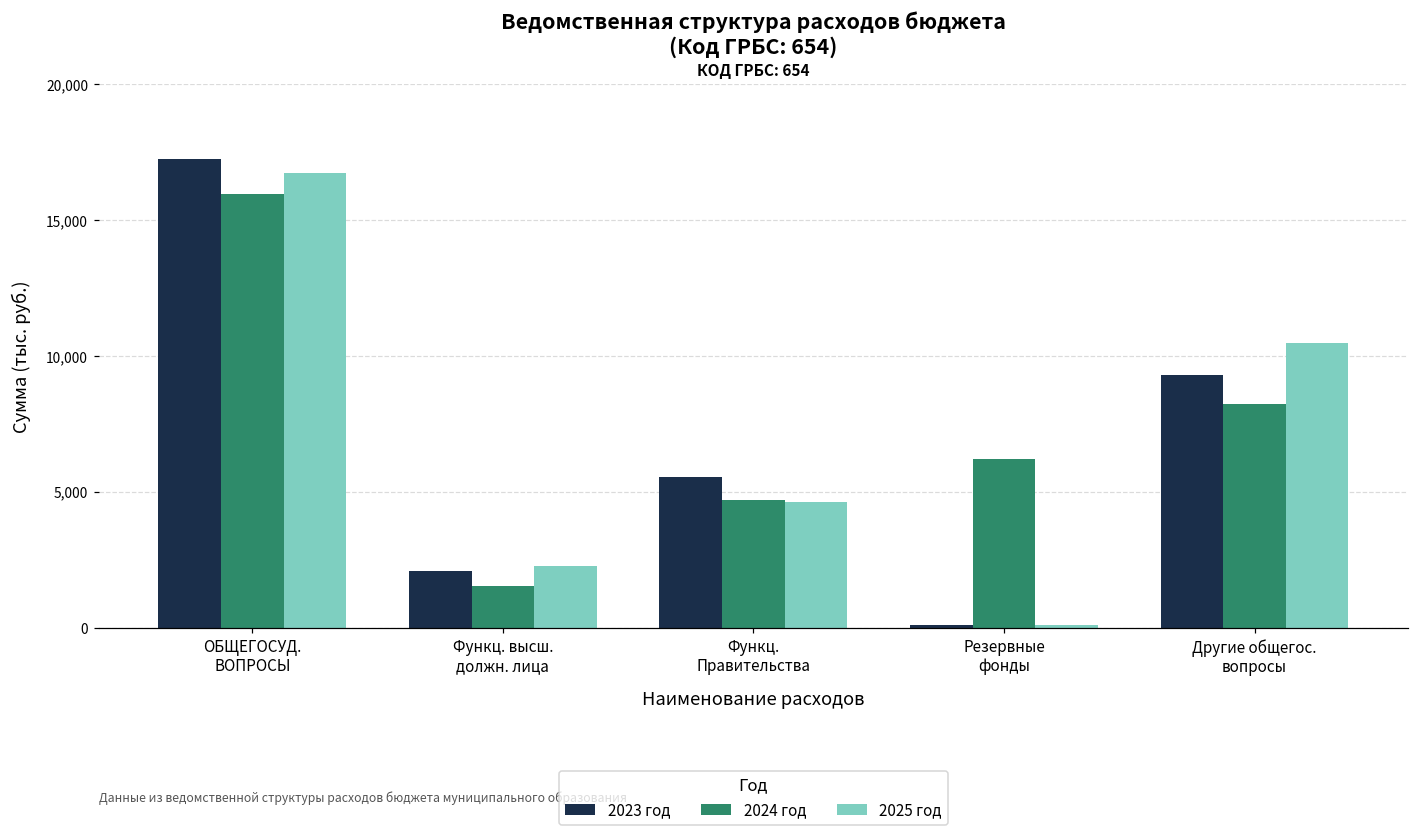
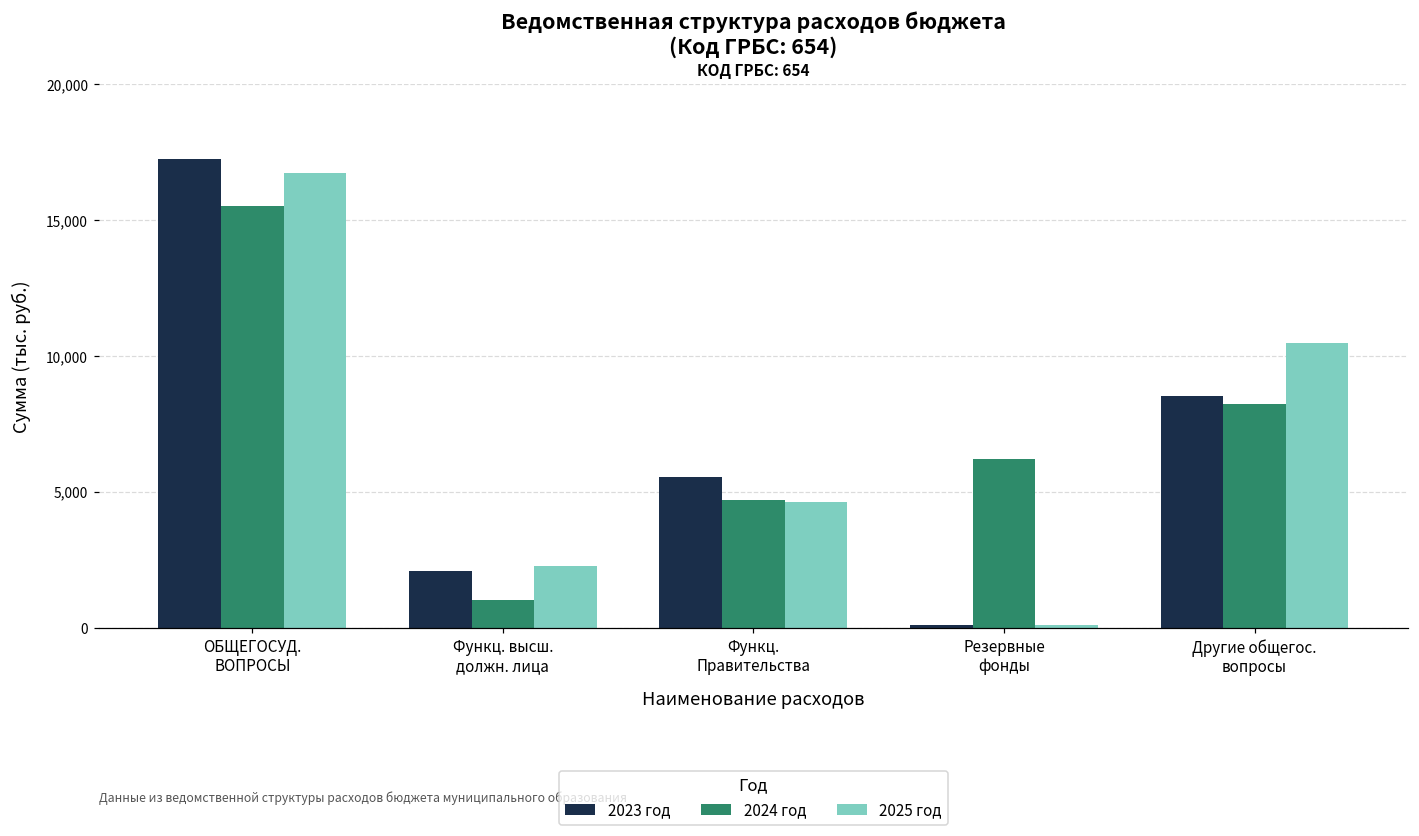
2024 год, ОБЩЕГОСУД. ВОПРОСЫ: 16,000 -> 15,500
2024 год, Функц. высш. должн. лица: 1,500 -> 1,000
2023 год, Другие общегос. вопросы: 9,300 -> 8,500
